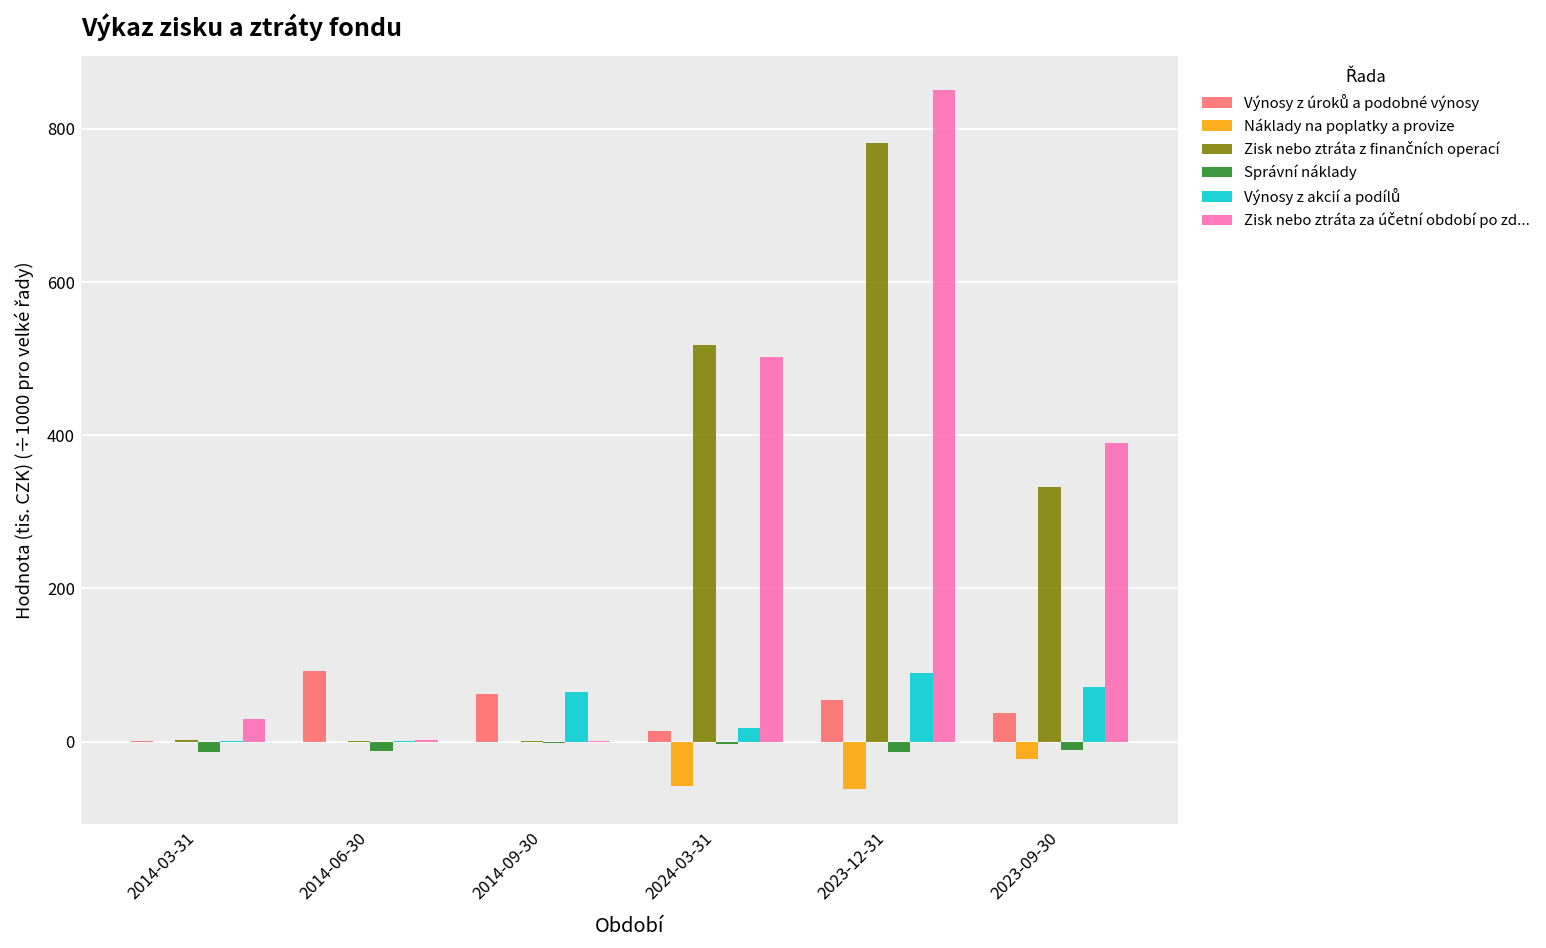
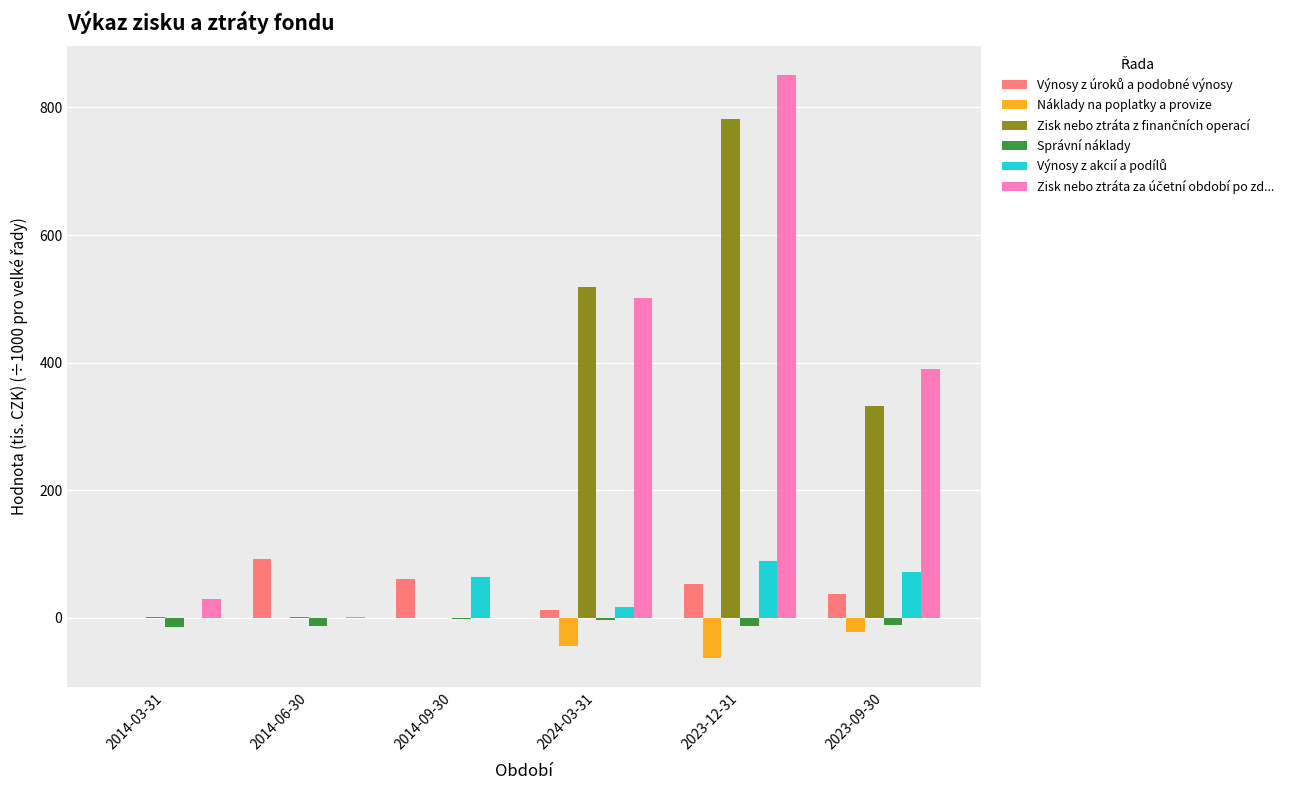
Náklady na poplatky a provize, 2024-03-31: -60 -> -40
